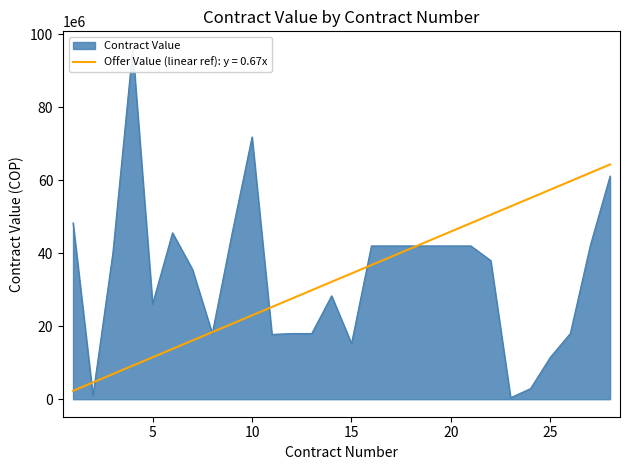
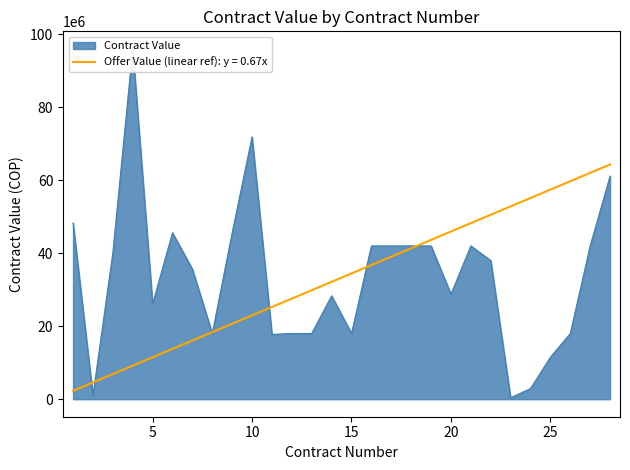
Contract Value, 15: 15000000 -> 18000000
Contract Value, 20: 42000000 -> 29000000
